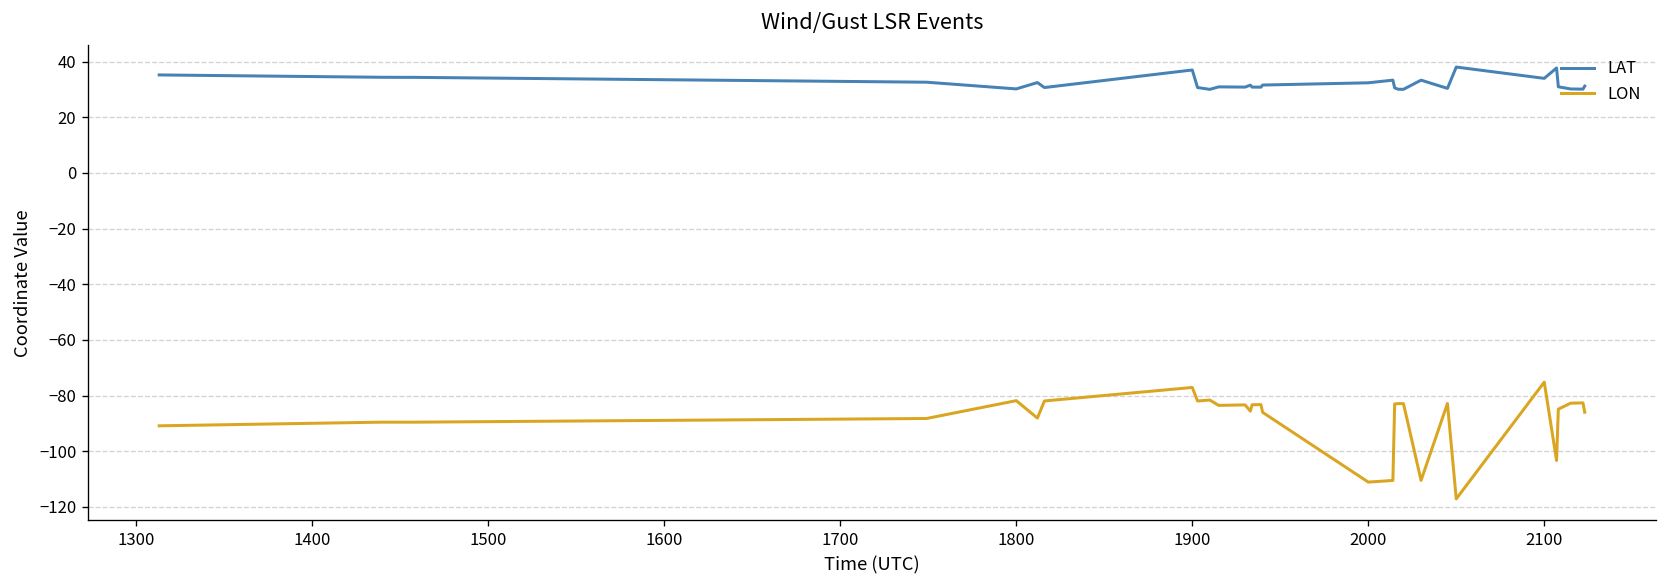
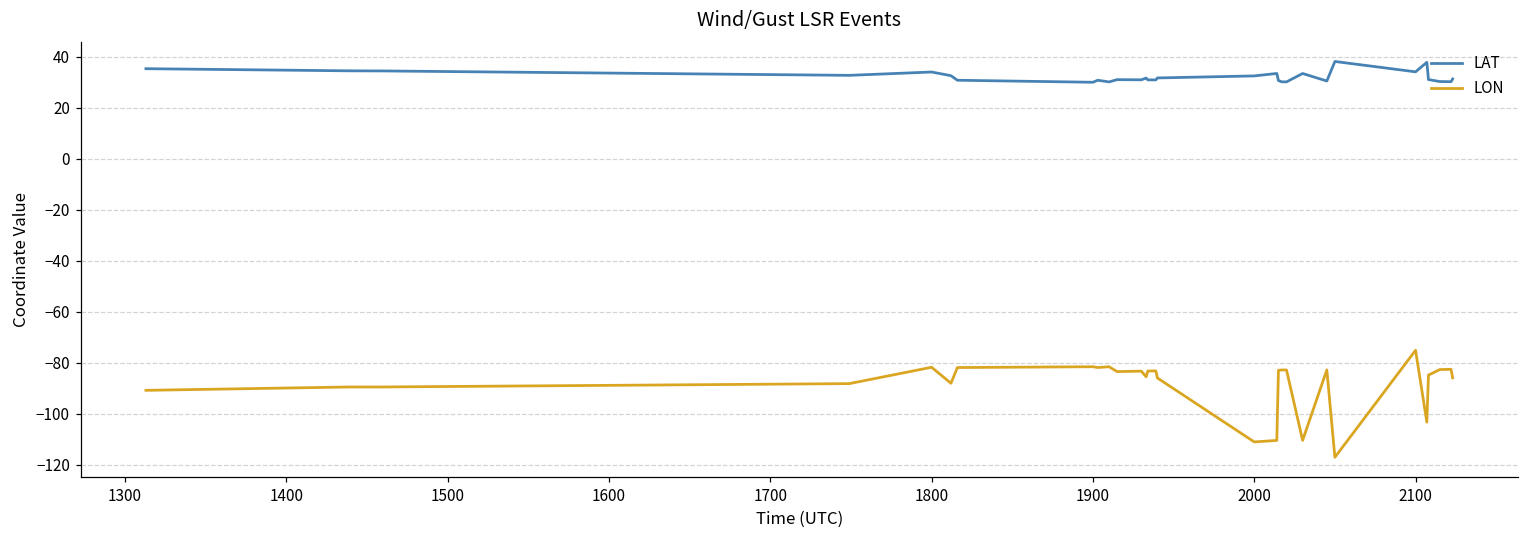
LAT, 1800: 30 -> 34
LAT, 1900: 37 -> 30
LON, 1900: -77 -> -82
